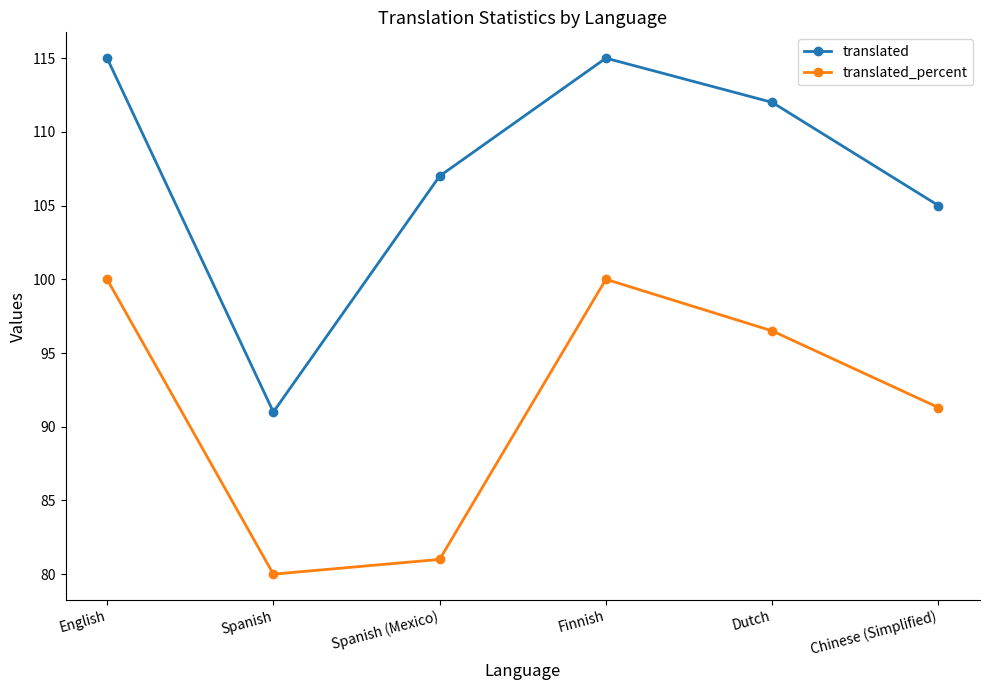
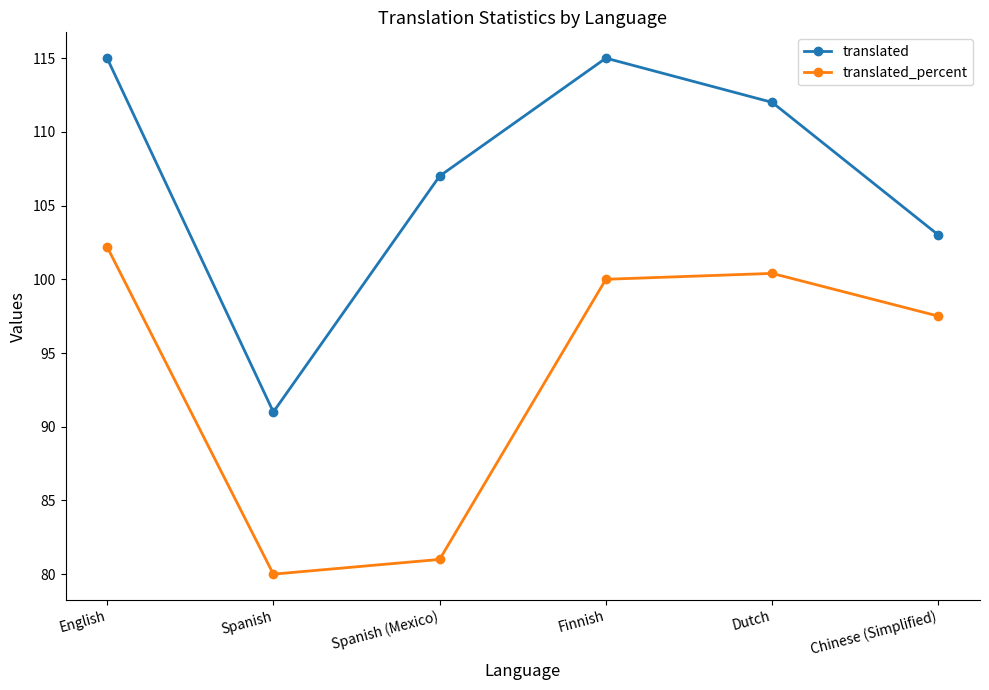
translated_percent, English: 100.0 -> 102.2
translated_percent, Dutch: 96.5 -> 100.4
translated, Chinese (Simplified): 105 -> 103
translated_percent, Chinese (Simplified): 91.3 -> 97.5
